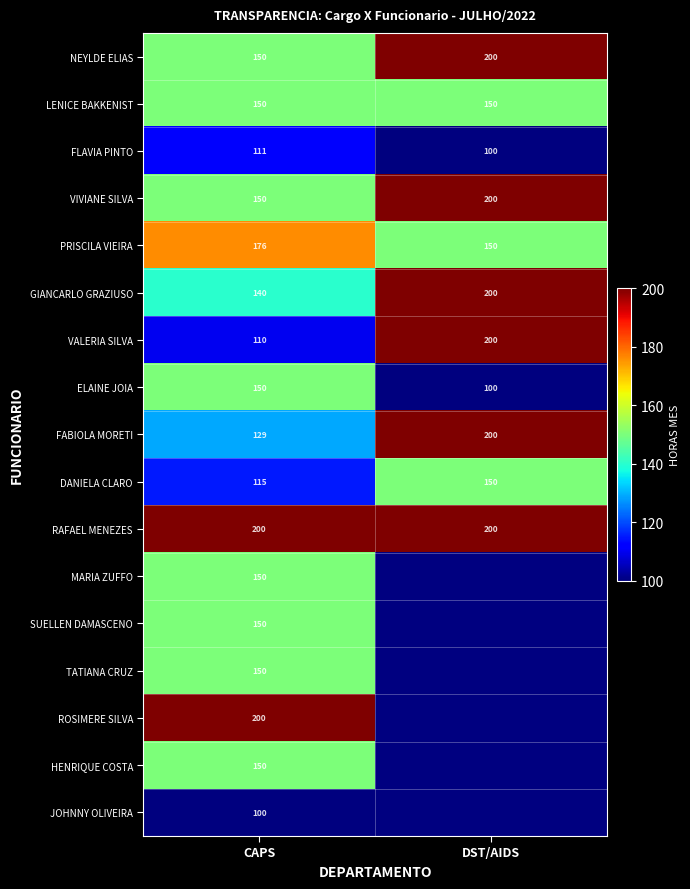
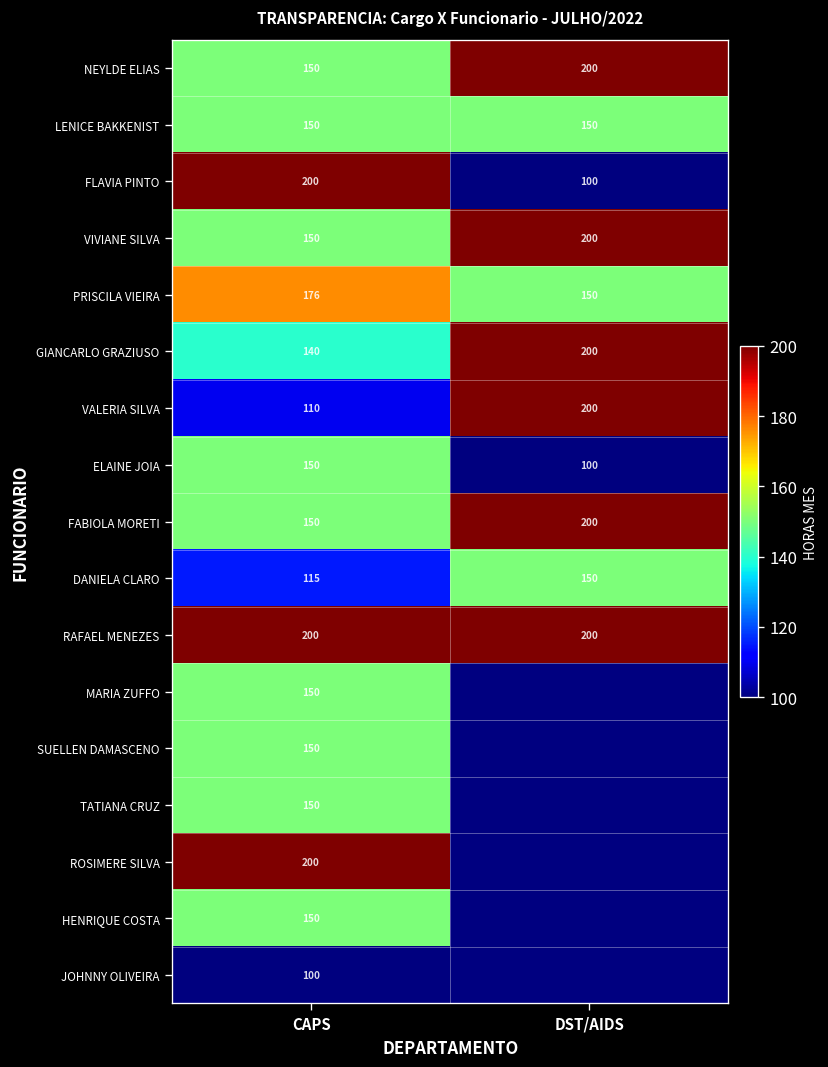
FLAVIA PINTO, CAPS: 111 -> 200
FABIOLA MORETI, CAPS: 129 -> 150
